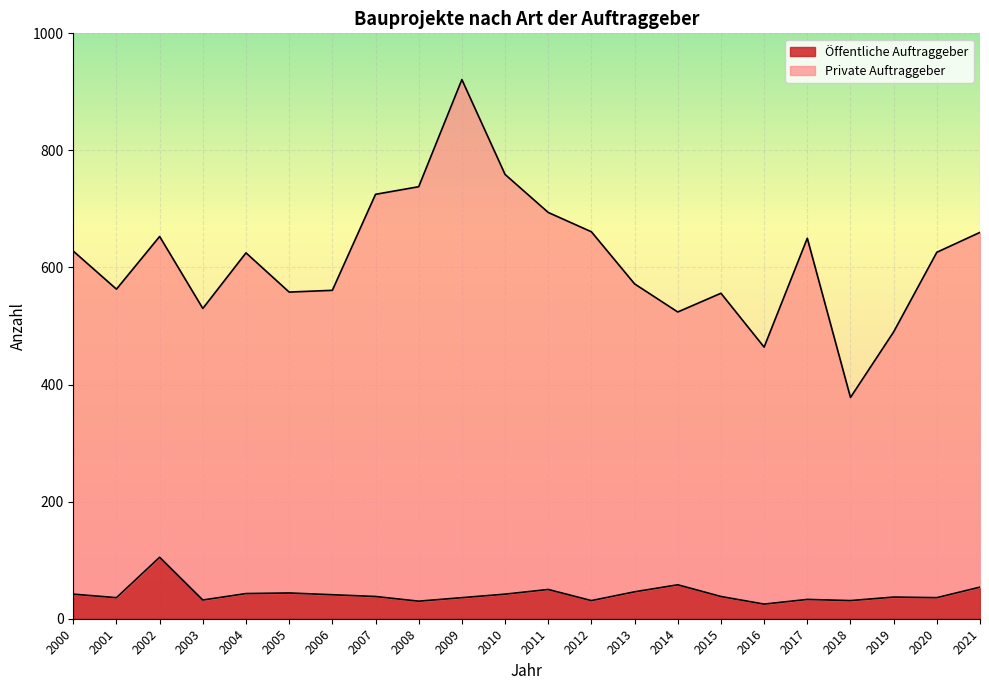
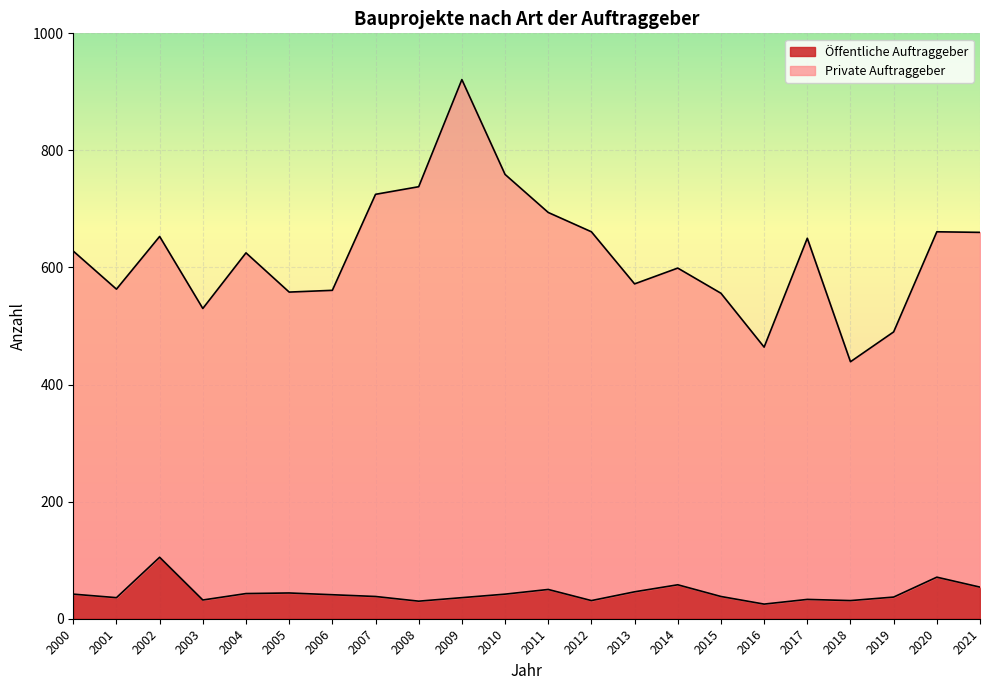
Private Auftraggeber, 2014: 470 -> 540
Private Auftraggeber, 2018: 350 -> 410
Öffentliche Auftraggeber, 2020: 40 -> 70
